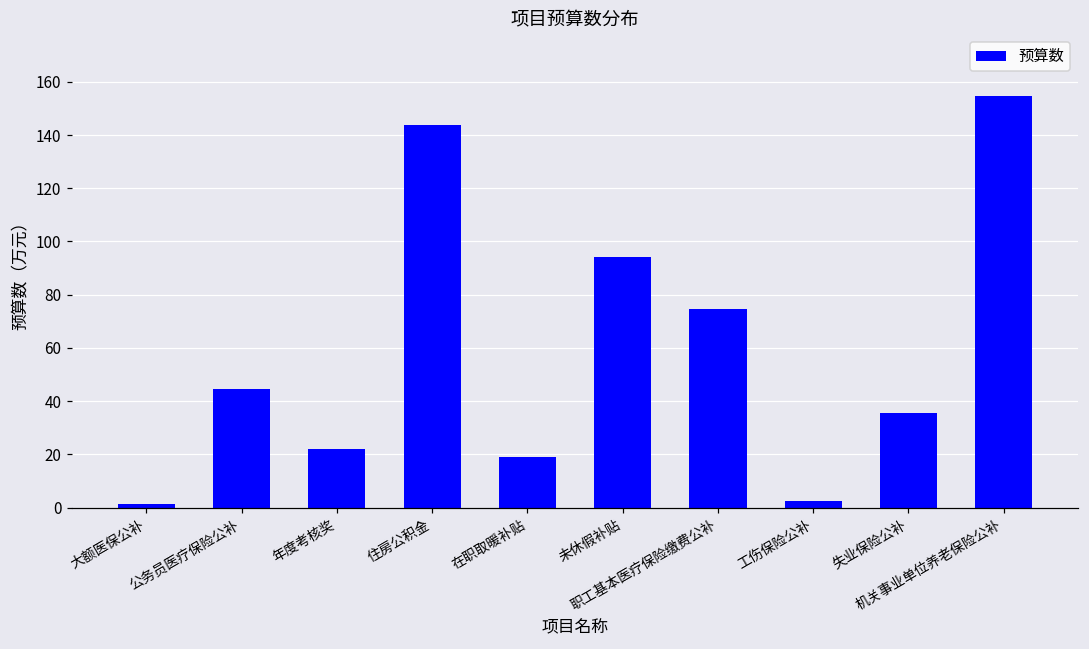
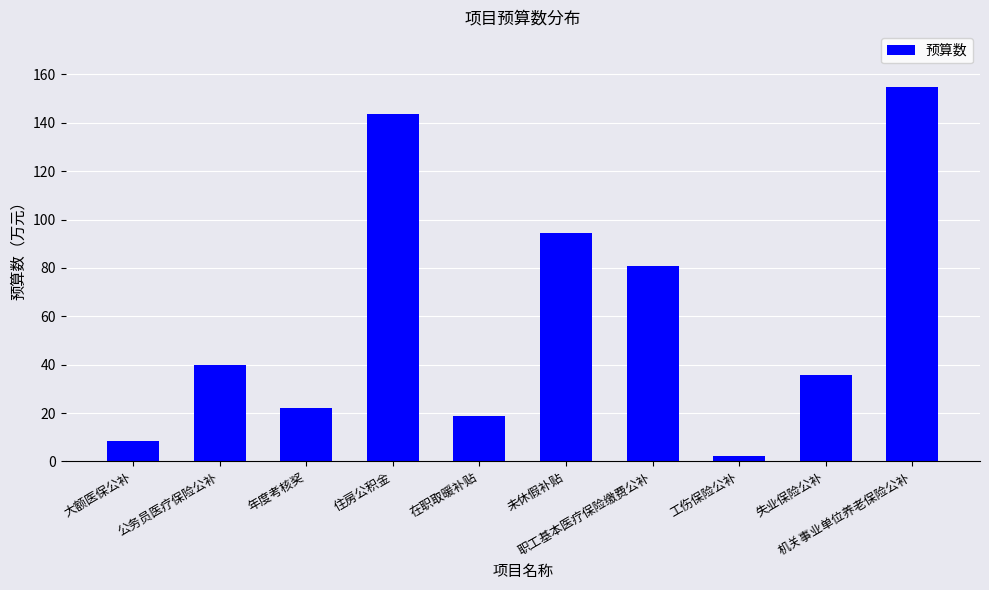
大额医保公补: 1 -> 9
公务员医疗保险公补: 45 -> 40
职工基本医疗保险缴费公补: 75 -> 81
